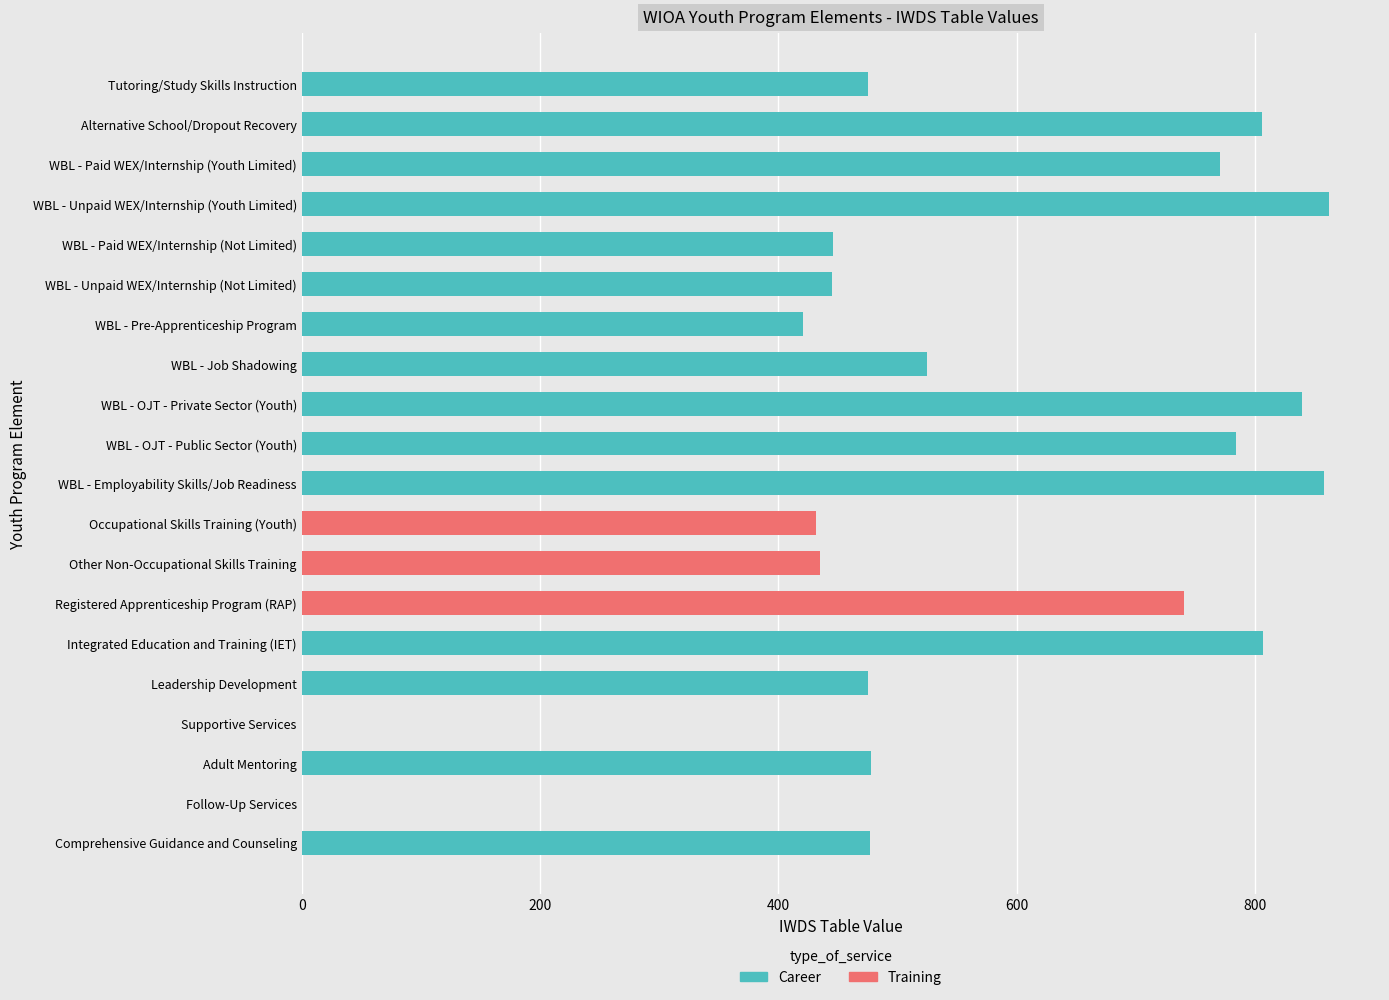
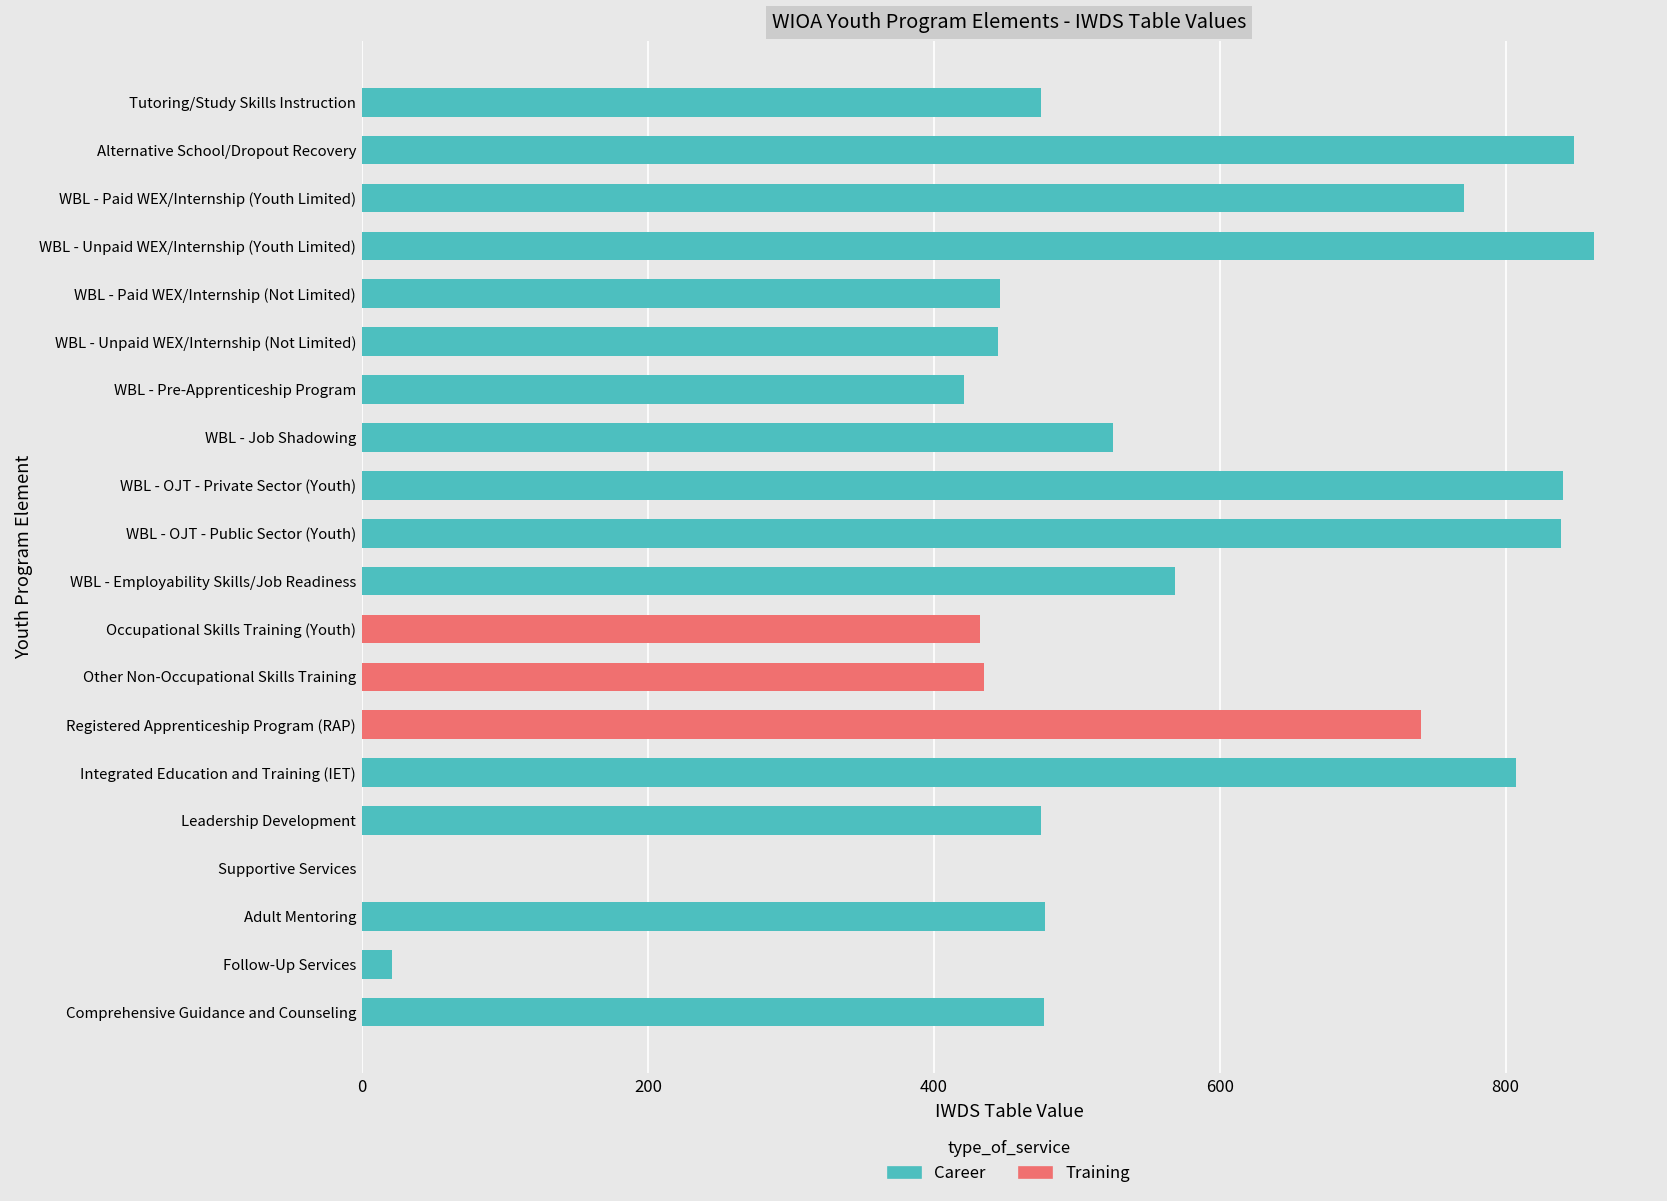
Career, Alternative School/Dropout Recovery: 806 -> 848
Career, WBL - OJT - Public Sector (Youth): 784 -> 839
Career, WBL - Employability Skills/Job Readiness: 858 -> 569
Career, Follow-Up Services: 0 -> 21
